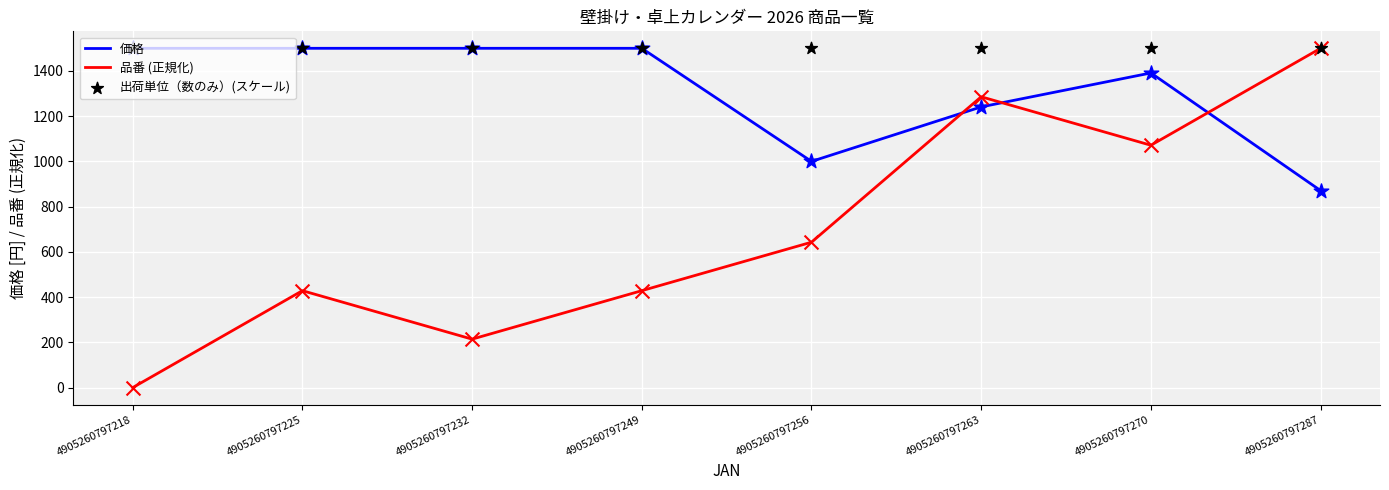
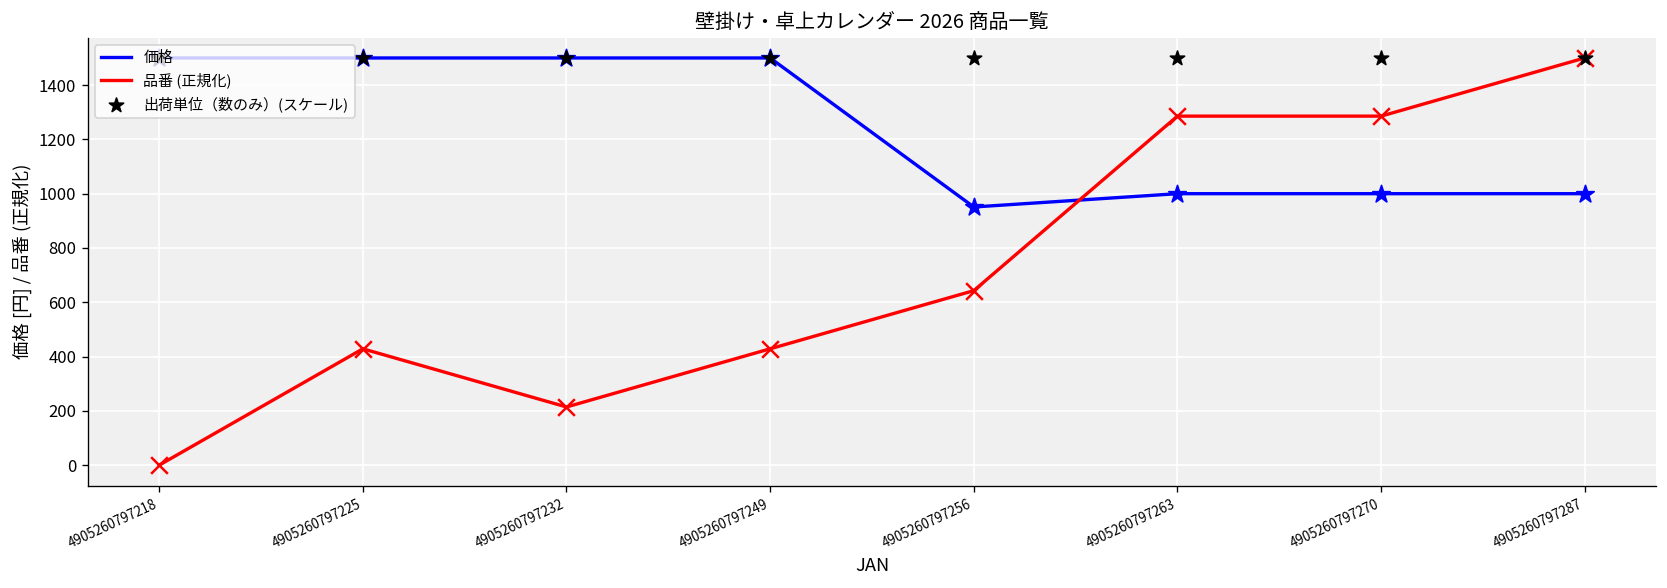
価格, 4905260797256: 1000 -> 950
価格, 4905260797263: 1240 -> 1000
価格, 4905260797270: 1390 -> 1000
品番 (正規化), 4905260797270: 1070 -> 1290
価格, 4905260797287: 870 -> 1000
